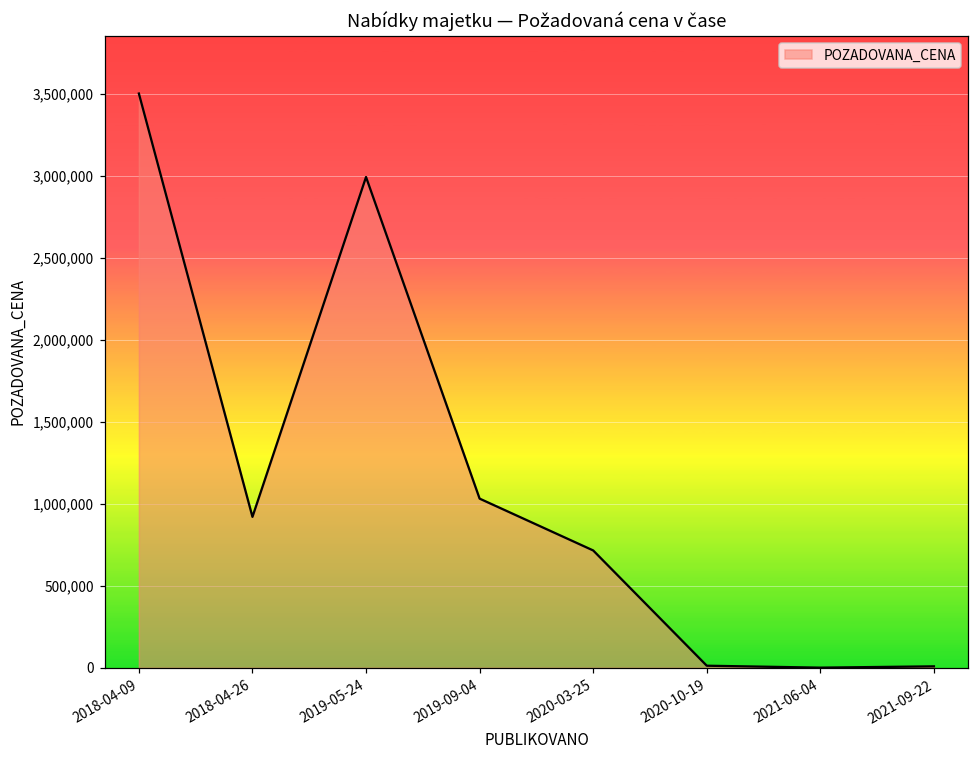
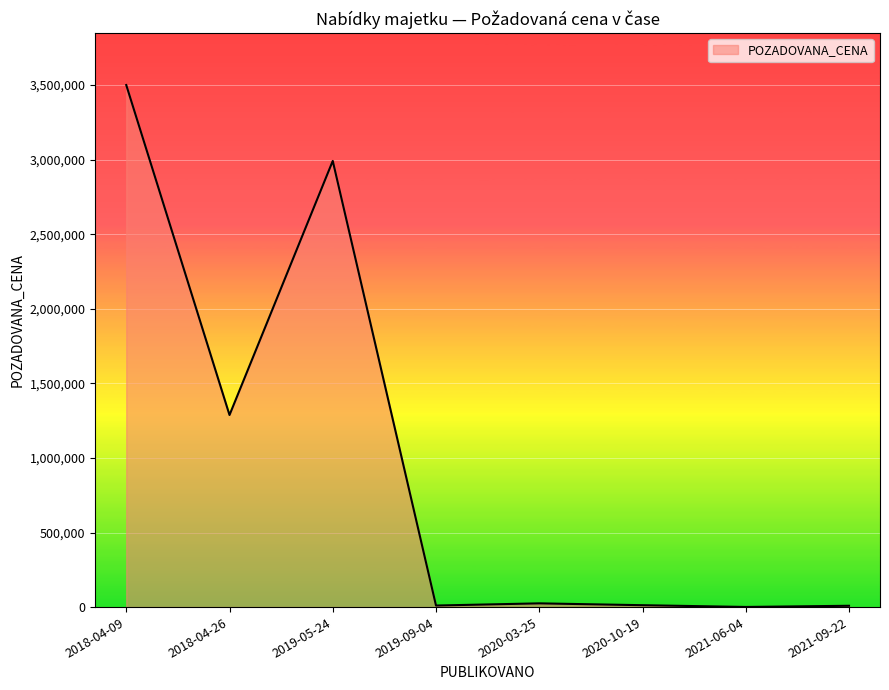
2018-04-26: 920,000 -> 1,290,000
2019-09-04: 1,030,000 -> 10,000
2020-03-25: 720,000 -> 30,000
